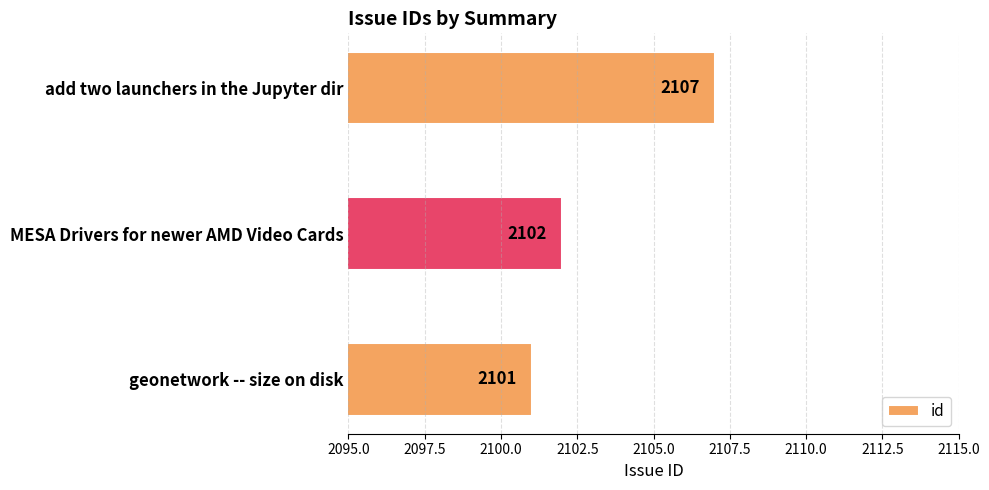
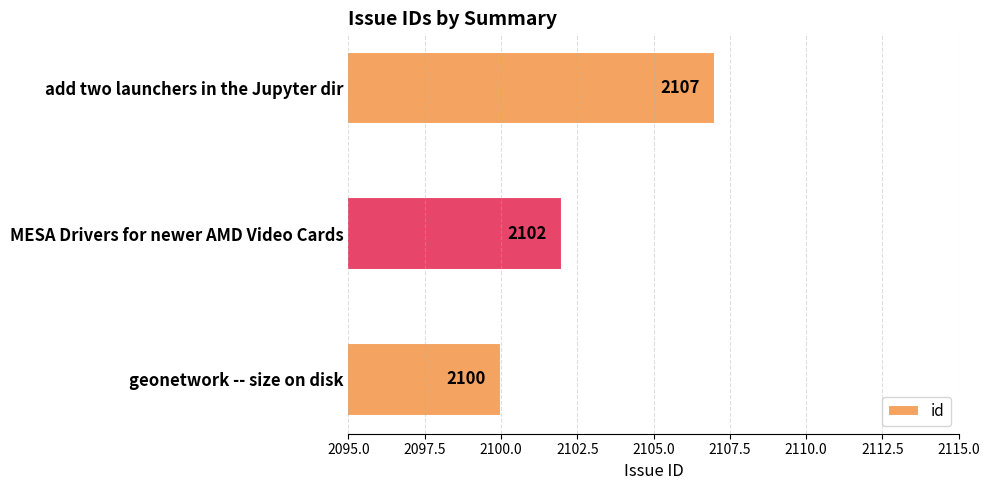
geonetwork -- size on disk: 2101 -> 2100
